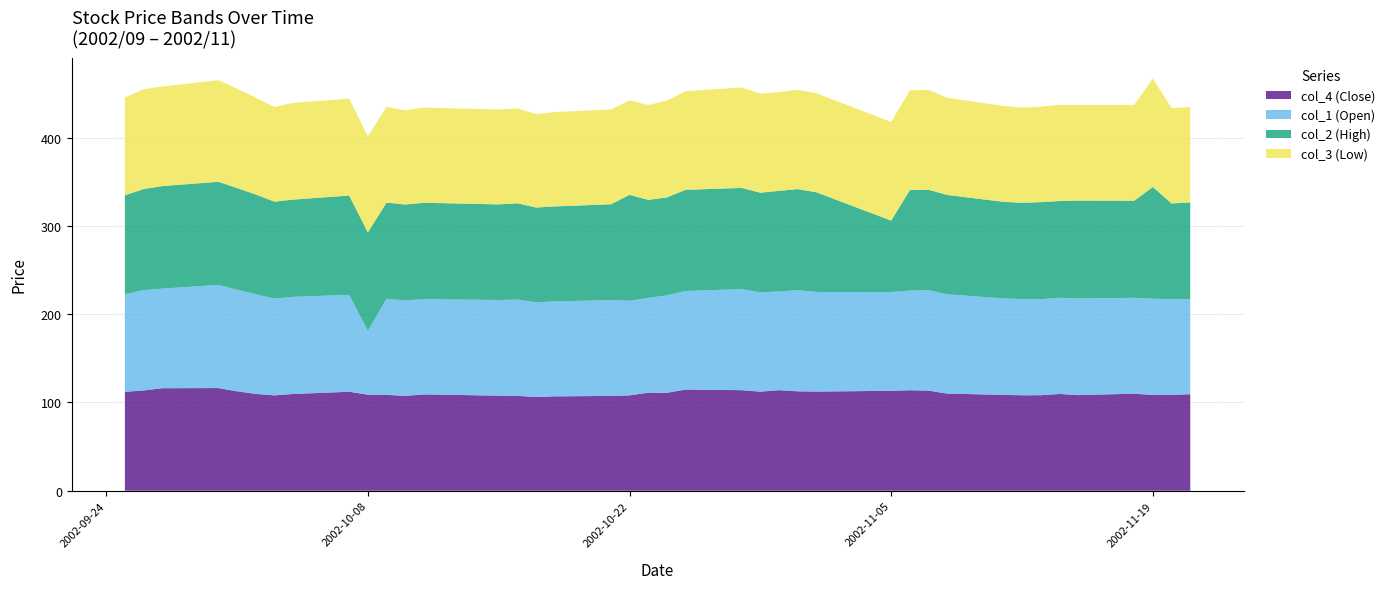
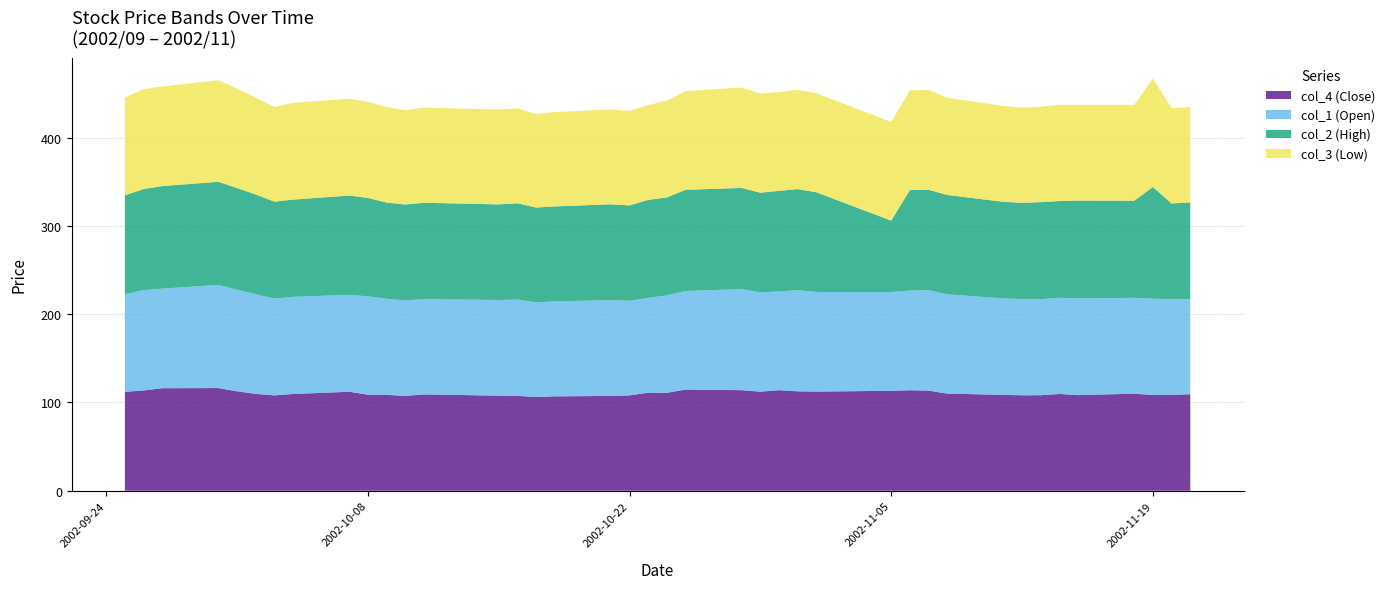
col_1 (Open), 2002-10-08: 70 -> 110
col_2 (High), 2002-10-22: 120 -> 110
